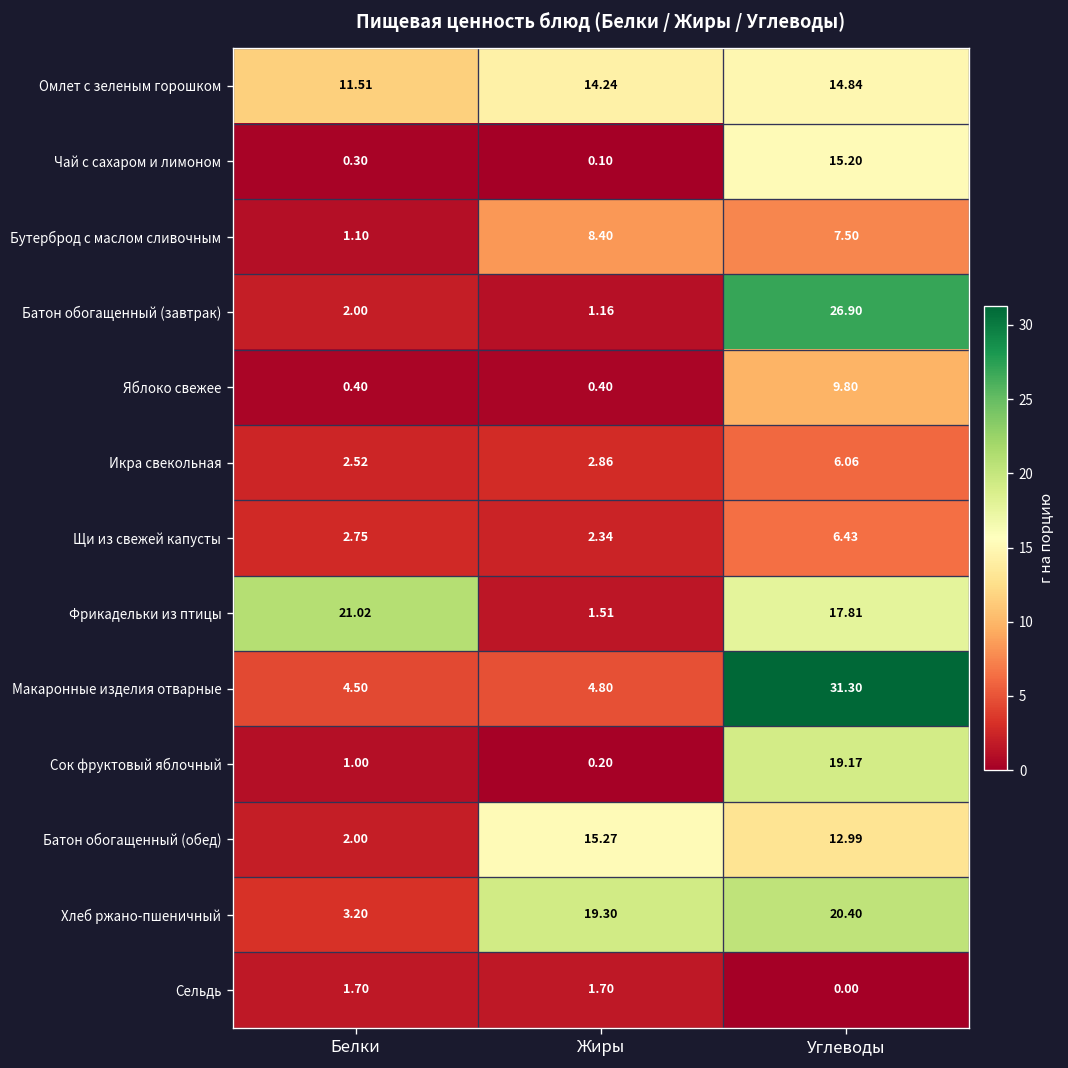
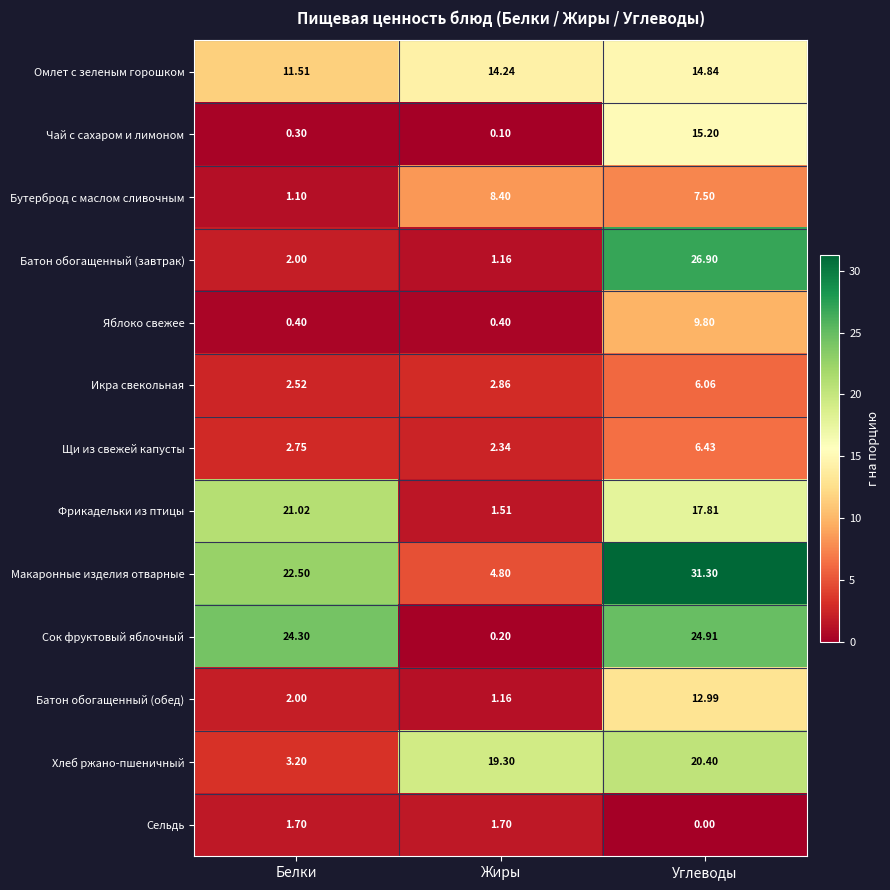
Макаронные изделия отварные, Белки: 4.50 -> 22.50
Сок фруктовый яблочный, Белки: 1.00 -> 24.30
Сок фруктовый яблочный, Углеводы: 19.17 -> 24.91
Батон обогащенный (обед), Жиры: 15.27 -> 1.16
